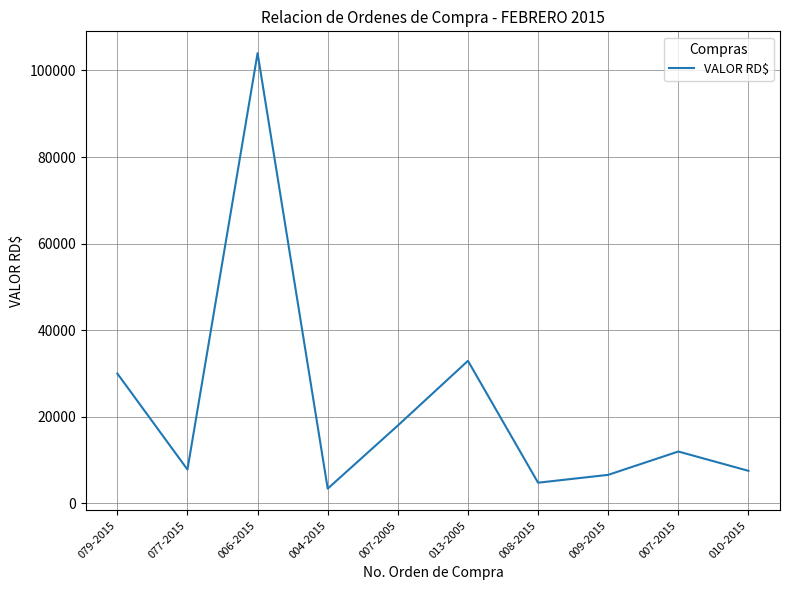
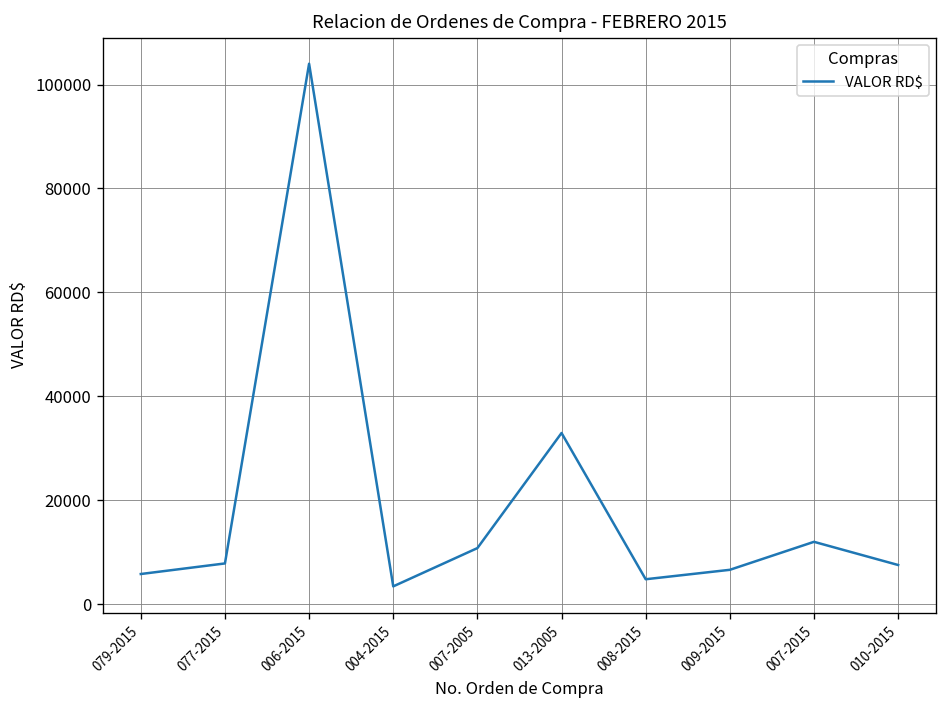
079-2015: 30000 -> 6000
007-2005: 18000 -> 11000
